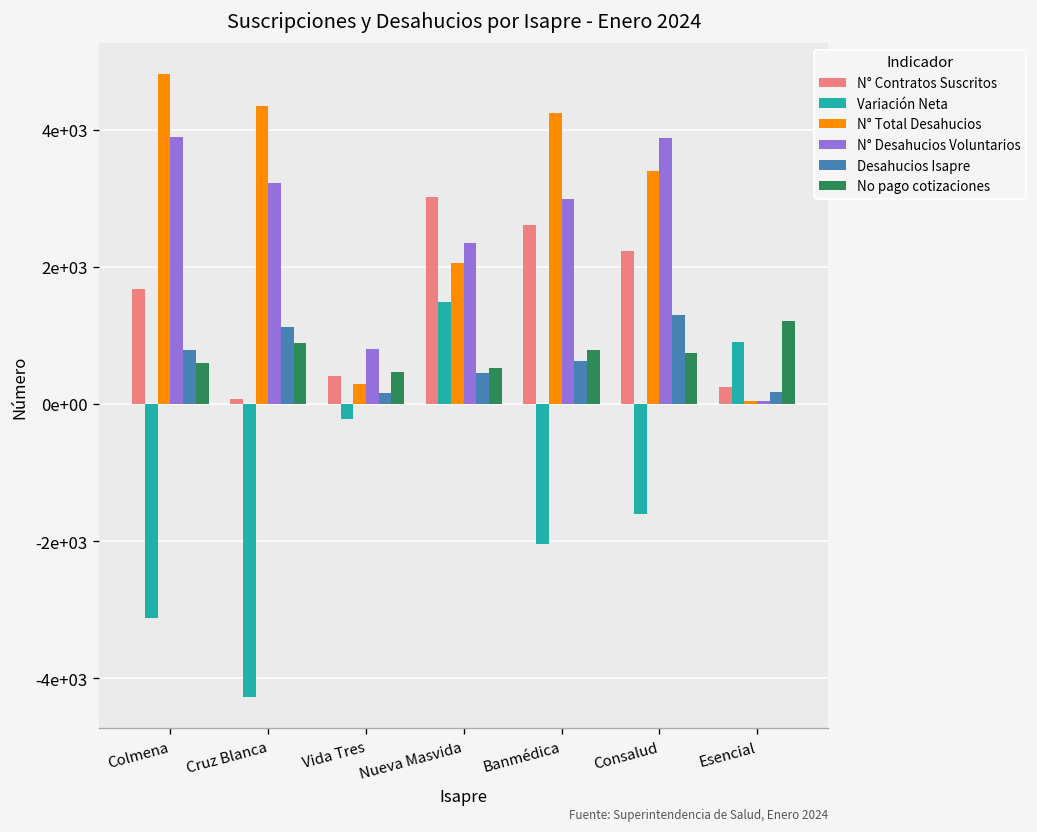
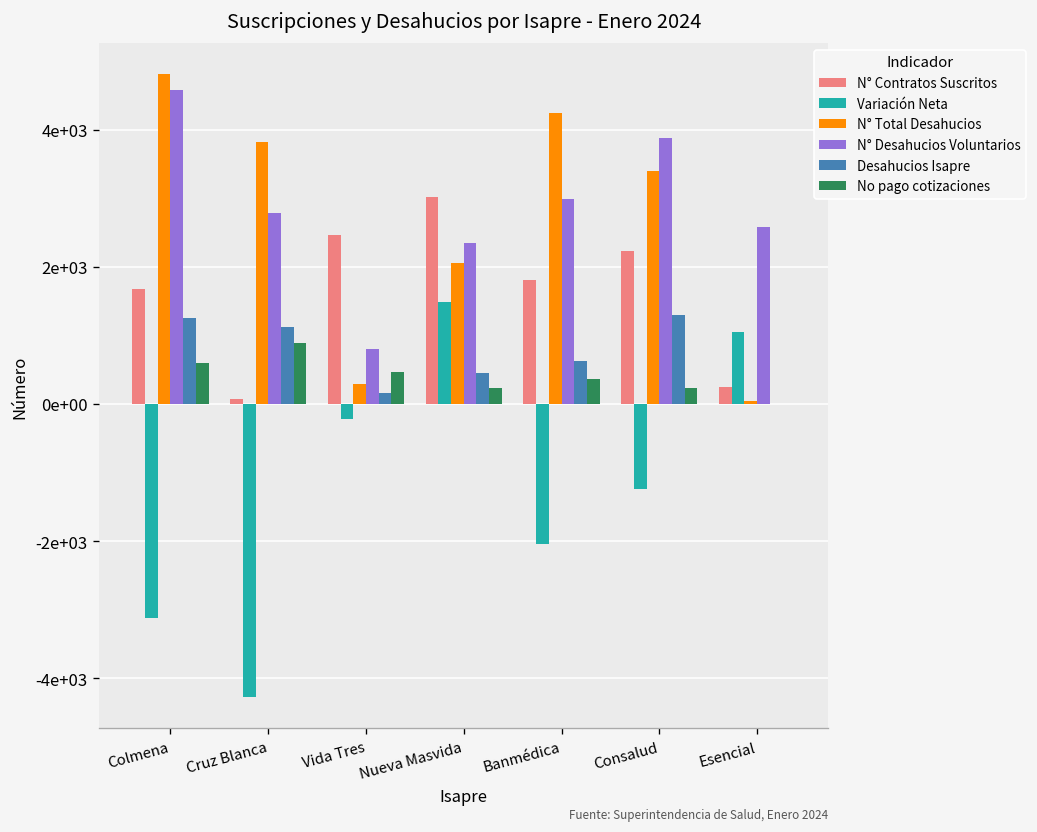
N° Desahucios Voluntarios, Colmena: 3900 -> 4600
Desahucios Isapre, Colmena: 800 -> 1300
N° Total Desahucios, Cruz Blanca: 4400 -> 3800
N° Desahucios Voluntarios, Cruz Blanca: 3200 -> 2800
N° Contratos Suscritos, Vida Tres: 400 -> 2500
No pago cotizaciones, Nueva Masvida: 500 -> 200
N° Contratos Suscritos, Banmédica: 2600 -> 1800
No pago cotizaciones, Banmédica: 800 -> 400
Variación Neta, Consalud: -1600 -> -1200
No pago cotizaciones, Consalud: 800 -> 200
Variación Neta, Esencial: 900 -> 1000
N° Desahucios Voluntarios, Esencial: 0 -> 2600
Desahucios Isapre, Esencial: 200 -> 0
No pago cotizaciones, Esencial: 1200 -> 0
